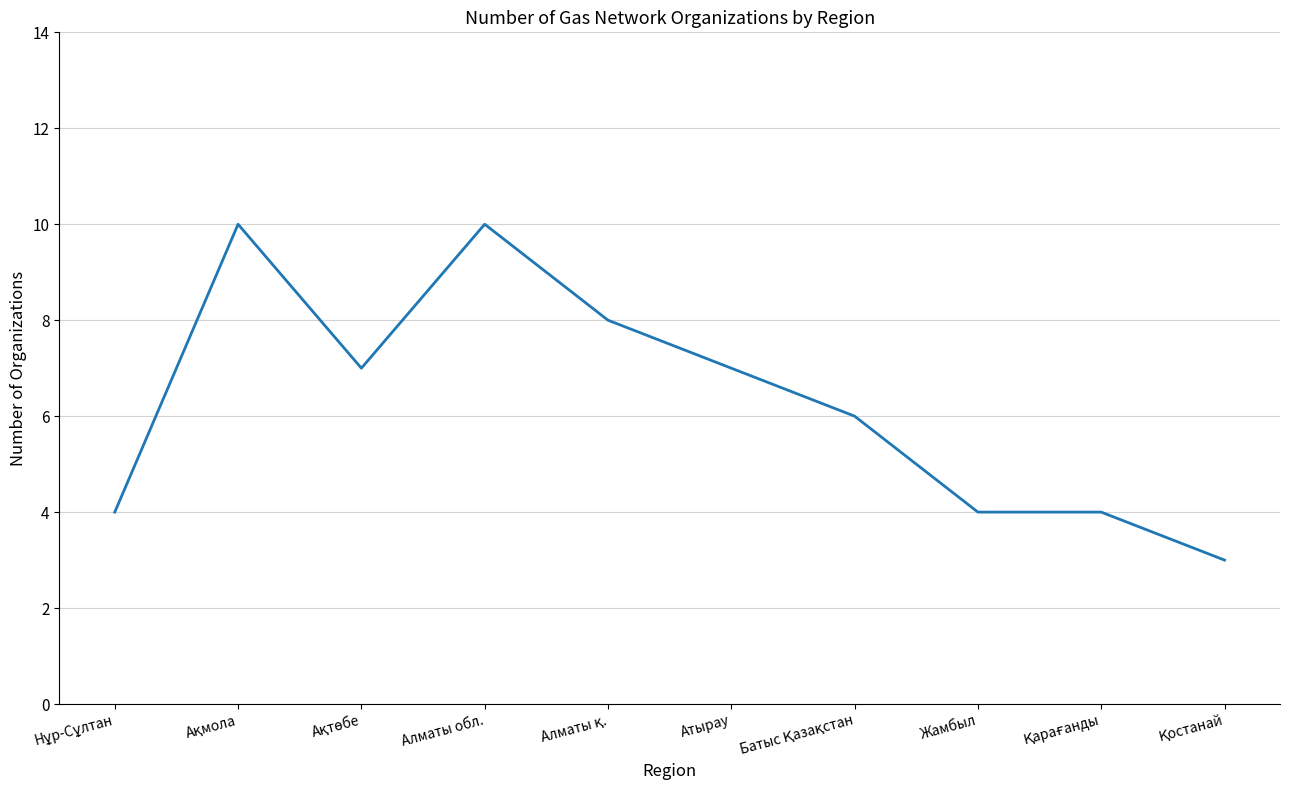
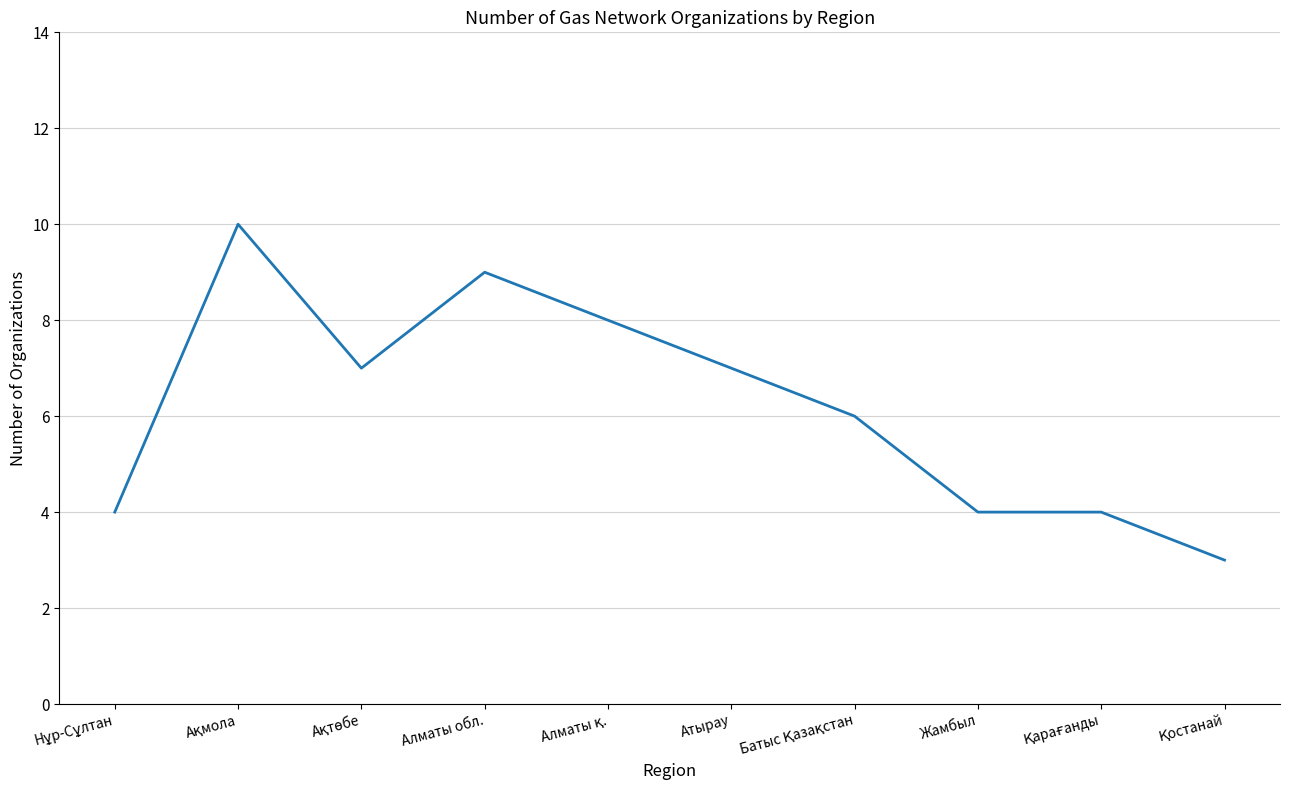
Алматы обл.: 10 -> 9
